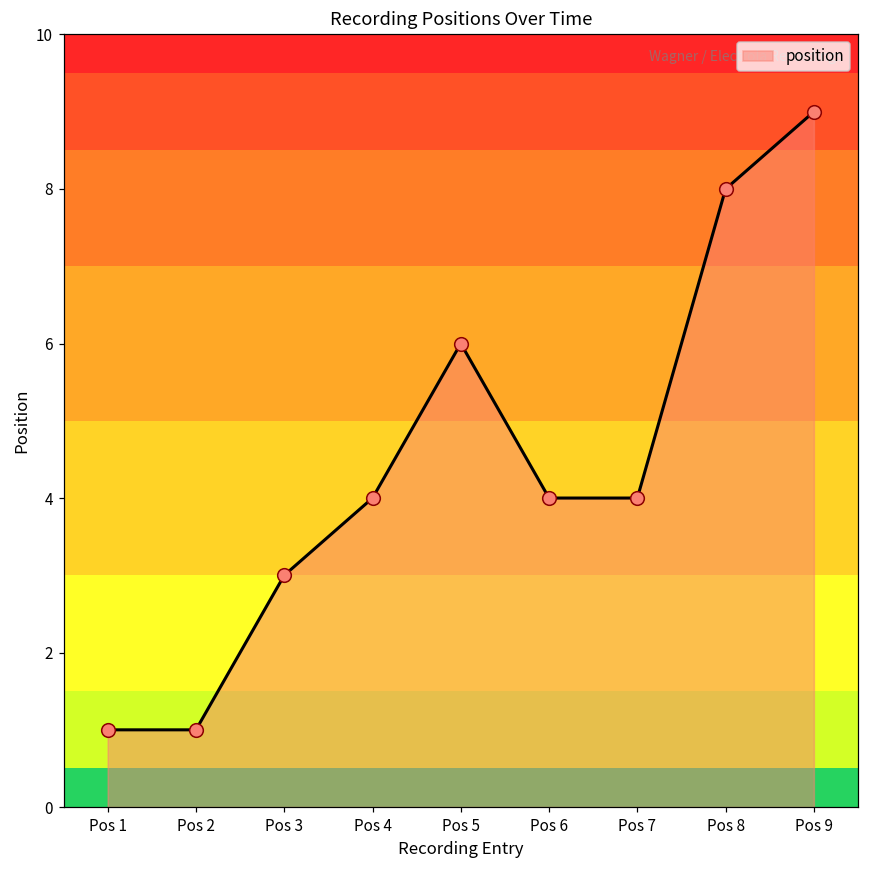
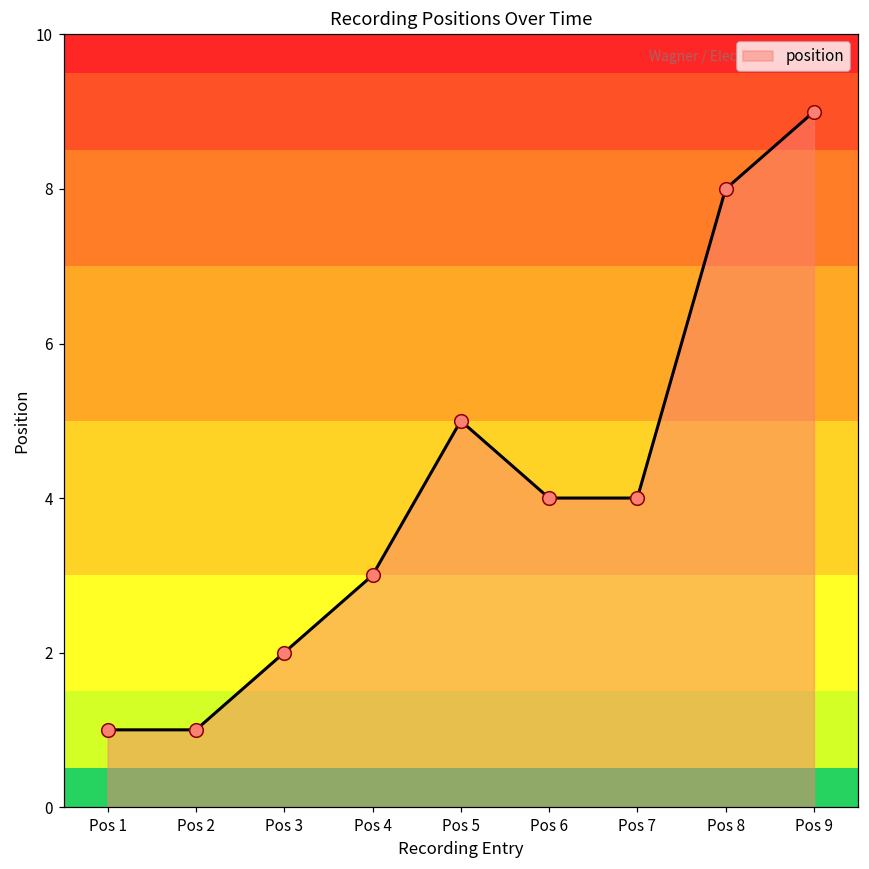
Pos 3: 3 -> 2
Pos 4: 4 -> 3
Pos 5: 6 -> 5
